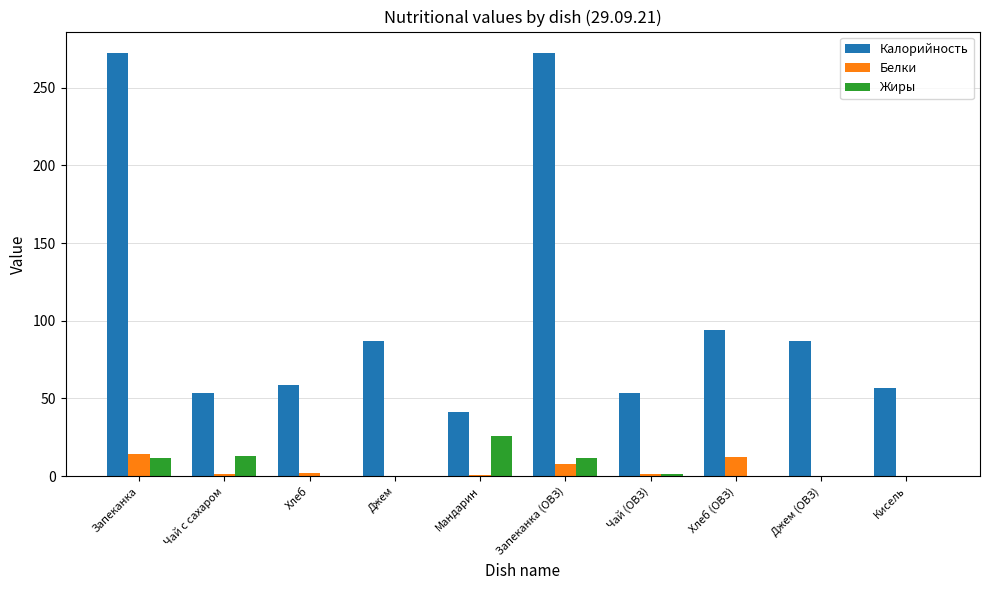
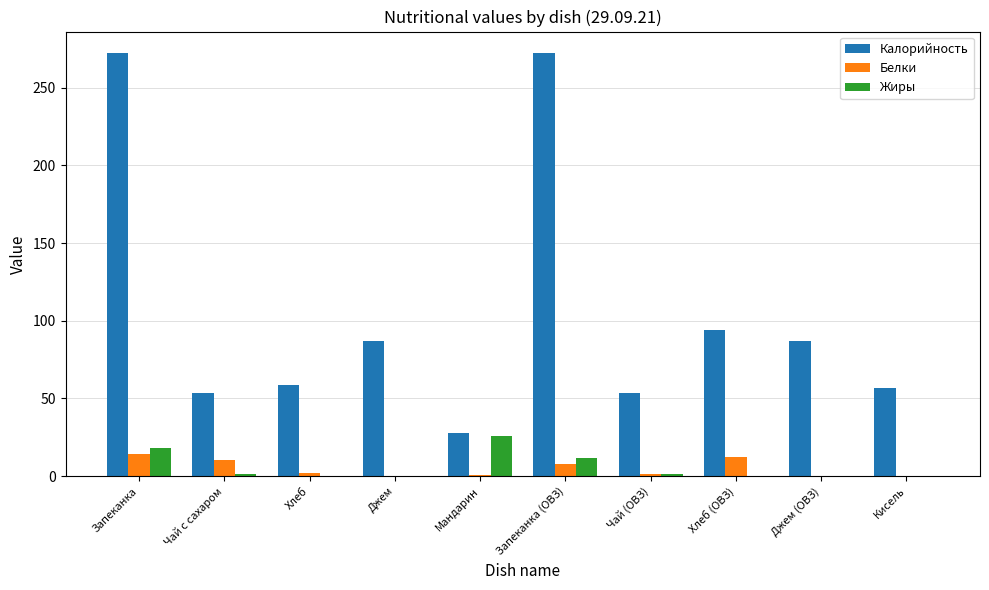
Жиры, Запеканка: 12 -> 18
Белки, Чай с сахаром: 2 -> 10
Жиры, Чай с сахаром: 13 -> 1
Калорийность, Мандарин: 42 -> 28
